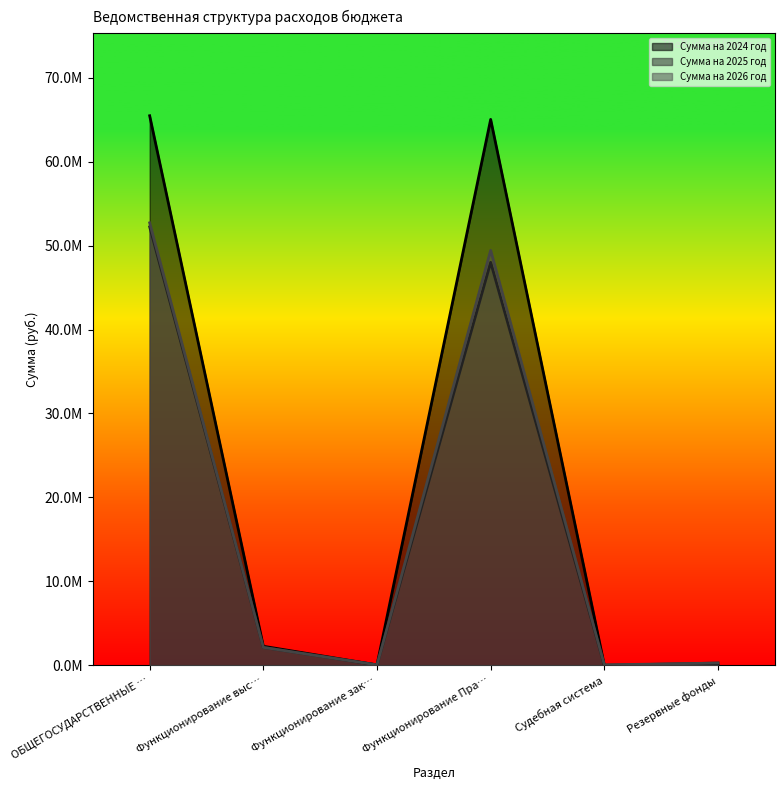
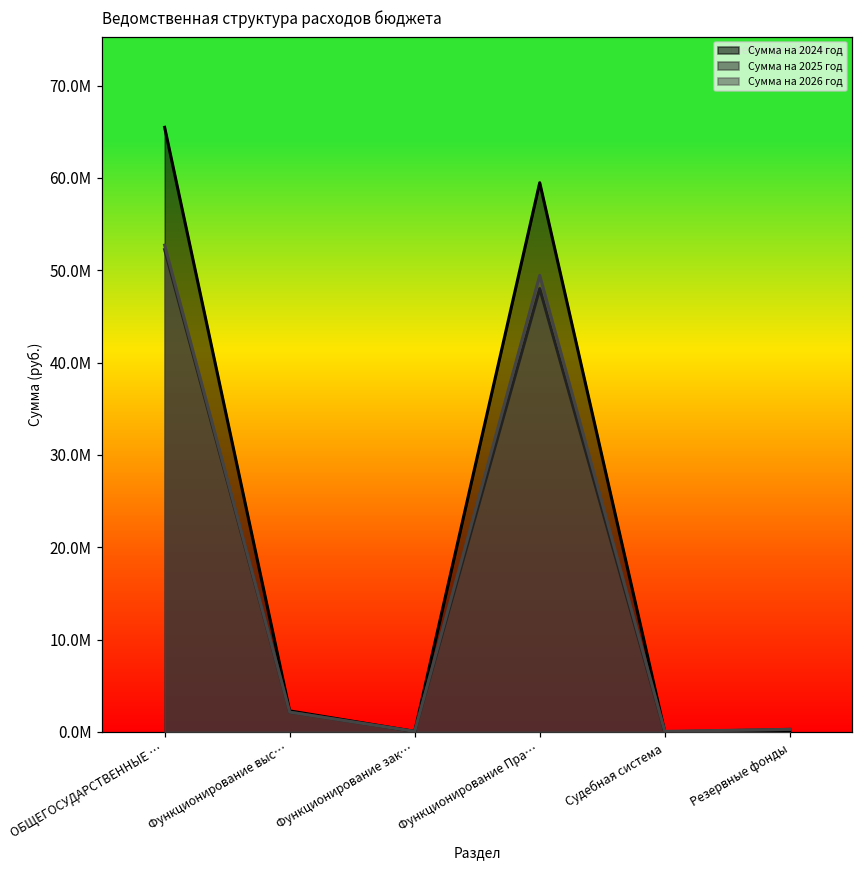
Сумма на 2024 год, Функционирование Пра…: 65М -> 59М
